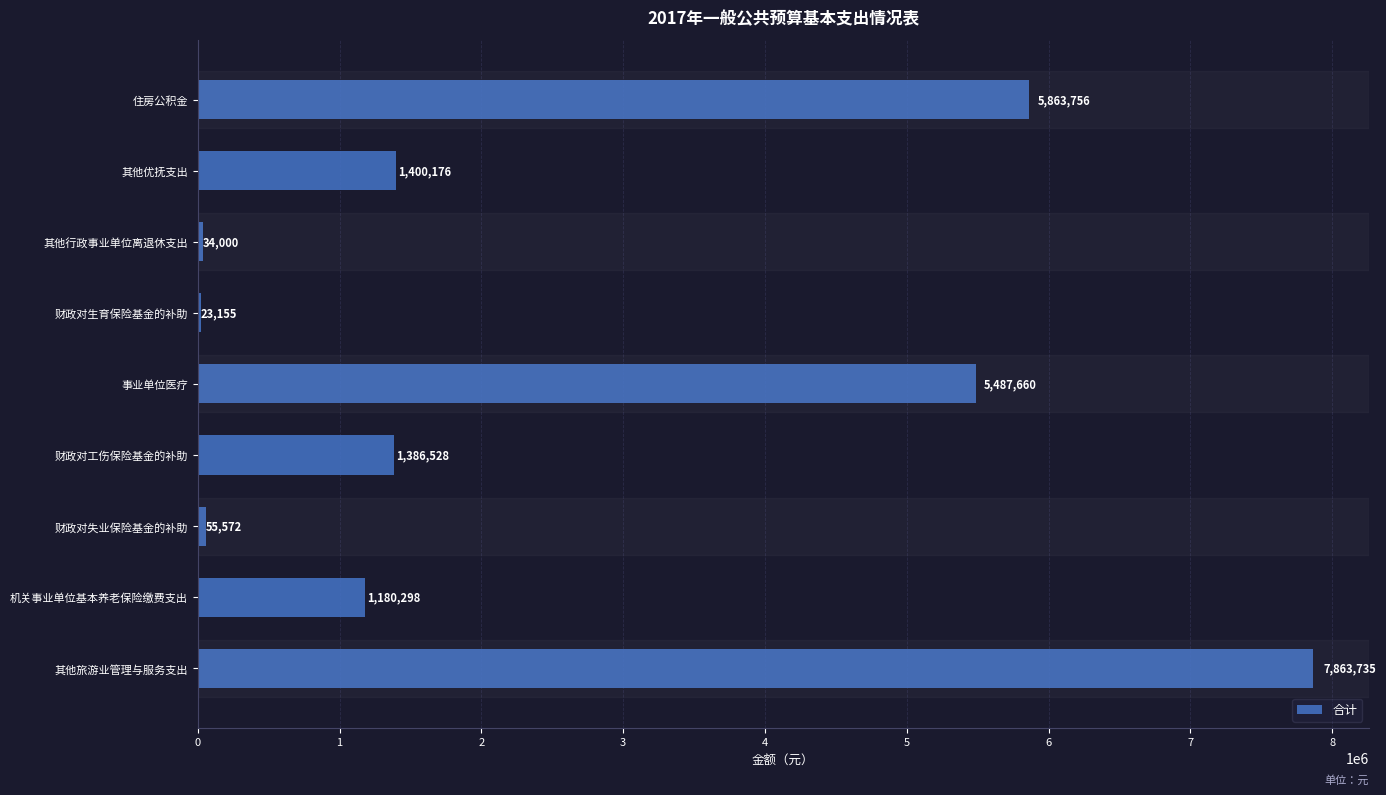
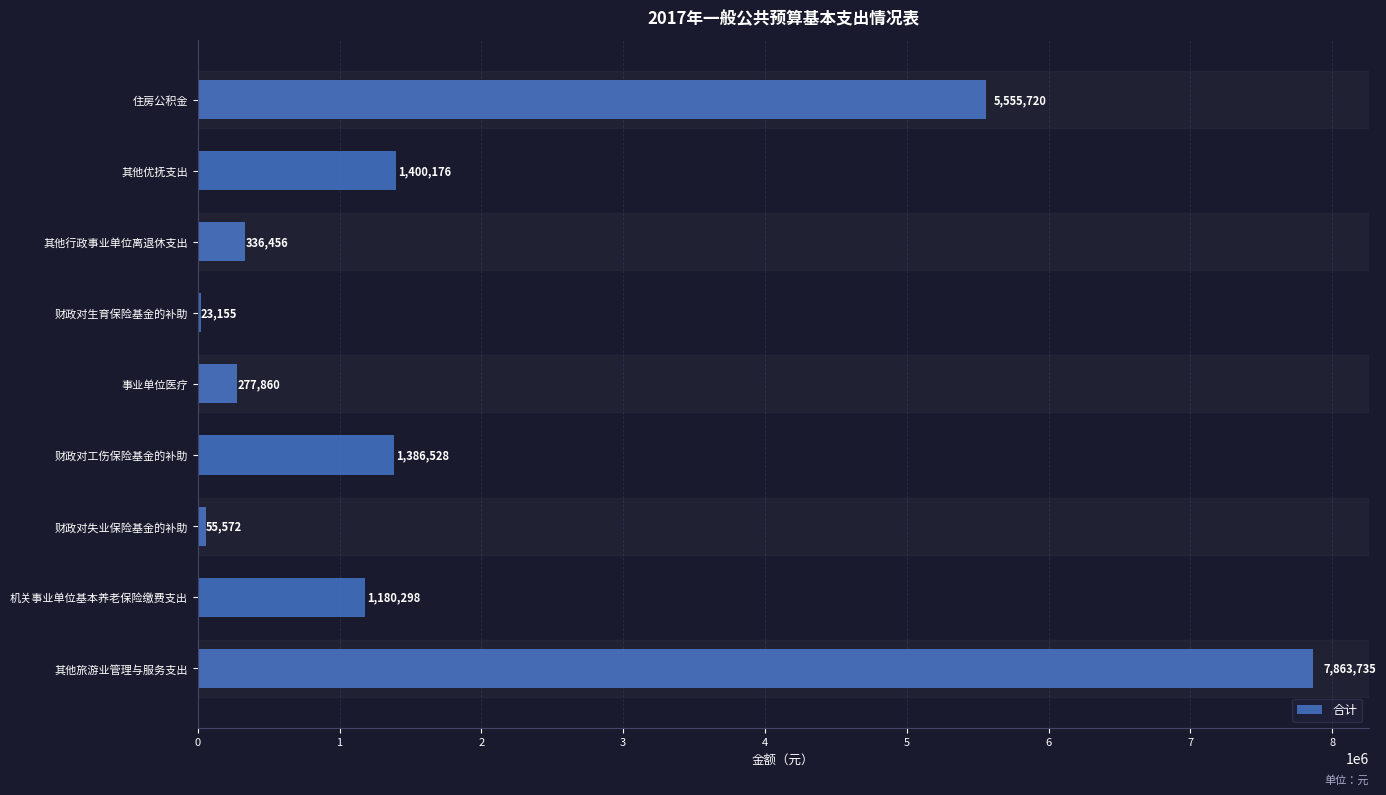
住房公积金: 5,863,756 -> 5,555,720
其他行政事业单位离退休支出: 34,000 -> 336,456
事业单位医疗: 5,487,660 -> 277,860
